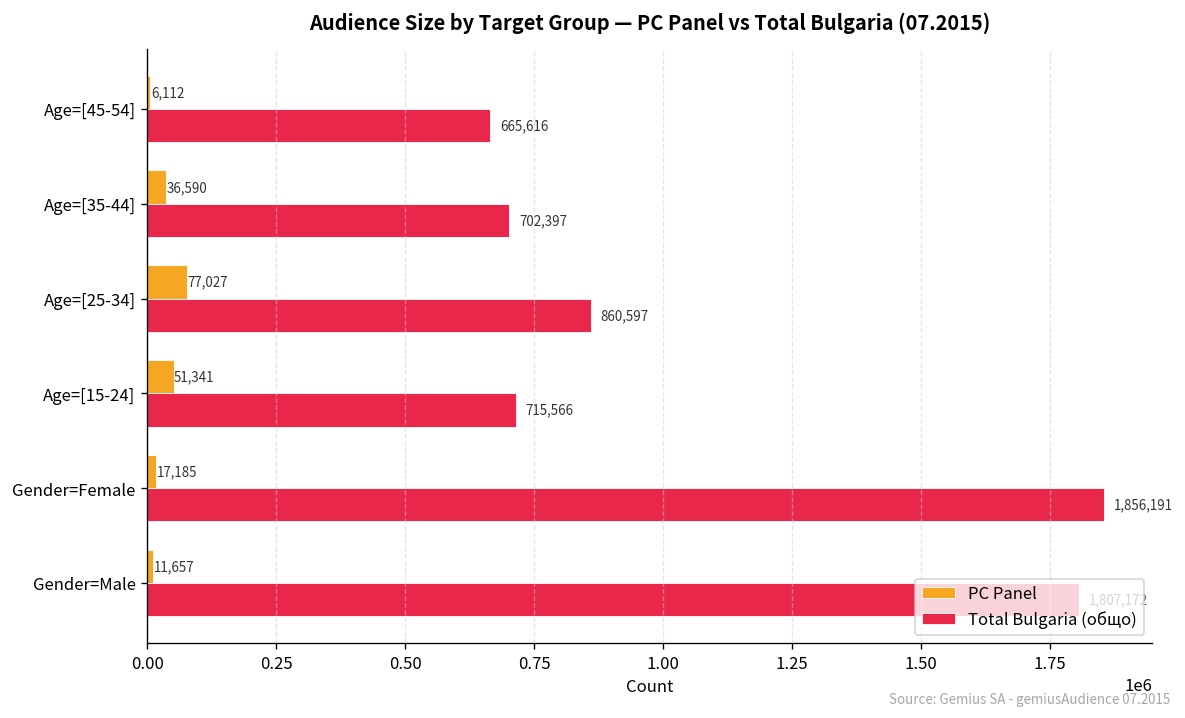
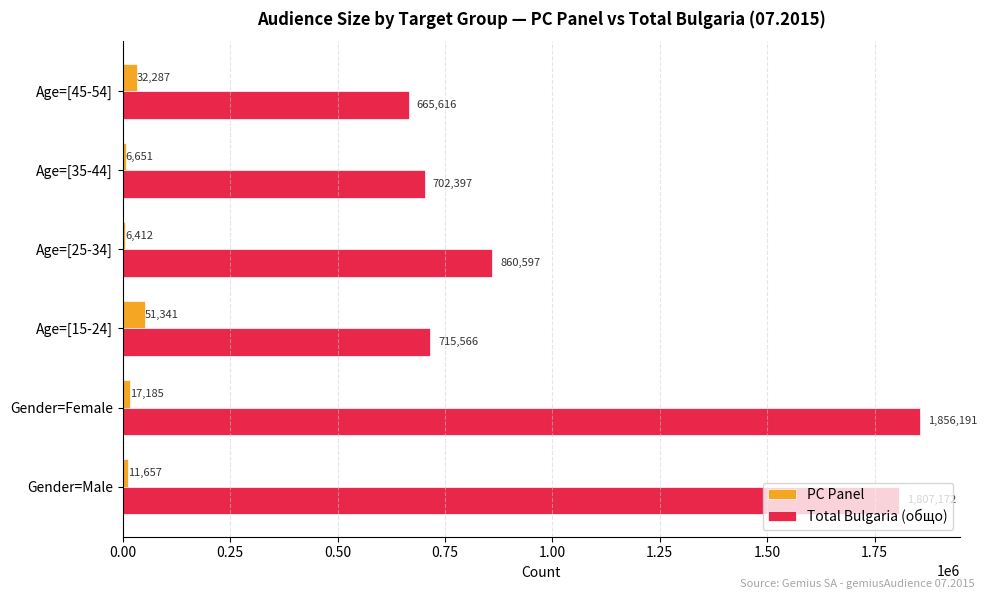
PC Panel, Age=[45-54]: 6,112 -> 32,287
PC Panel, Age=[35-44]: 36,590 -> 6,651
PC Panel, Age=[25-34]: 77,027 -> 6,412
